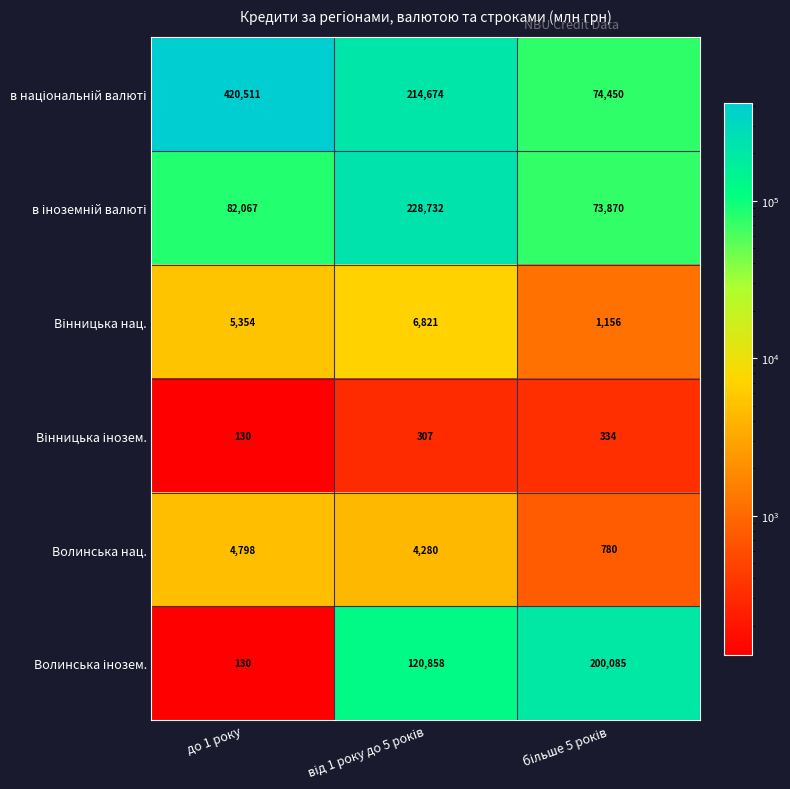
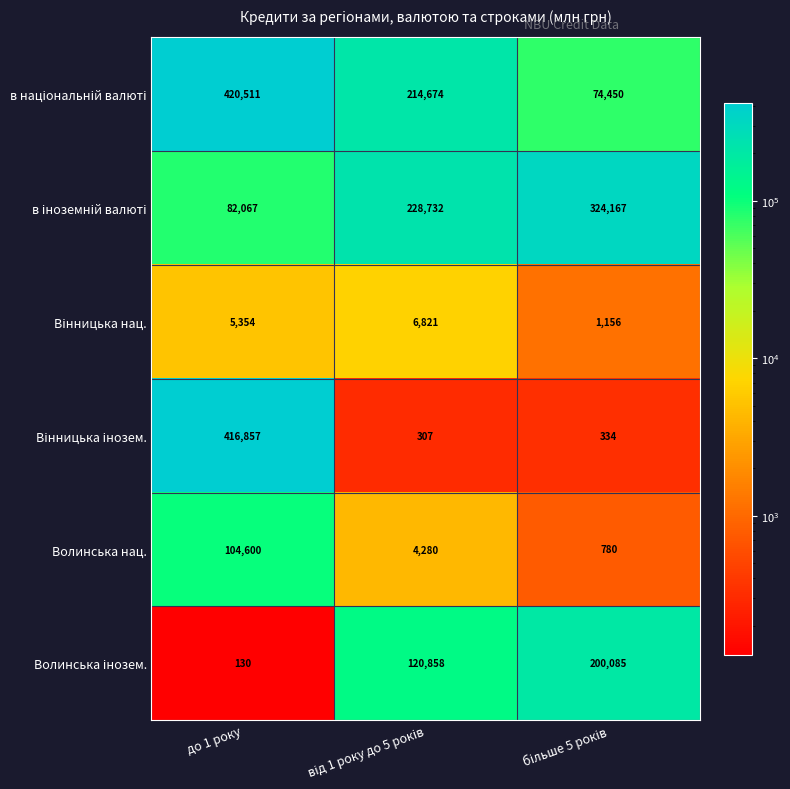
в іноземній валюті, більше 5 років: 73,870 -> 324,167
Вінницька інозем., до 1 року: 130 -> 416,857
Волинська нац., до 1 року: 4,798 -> 104,600
